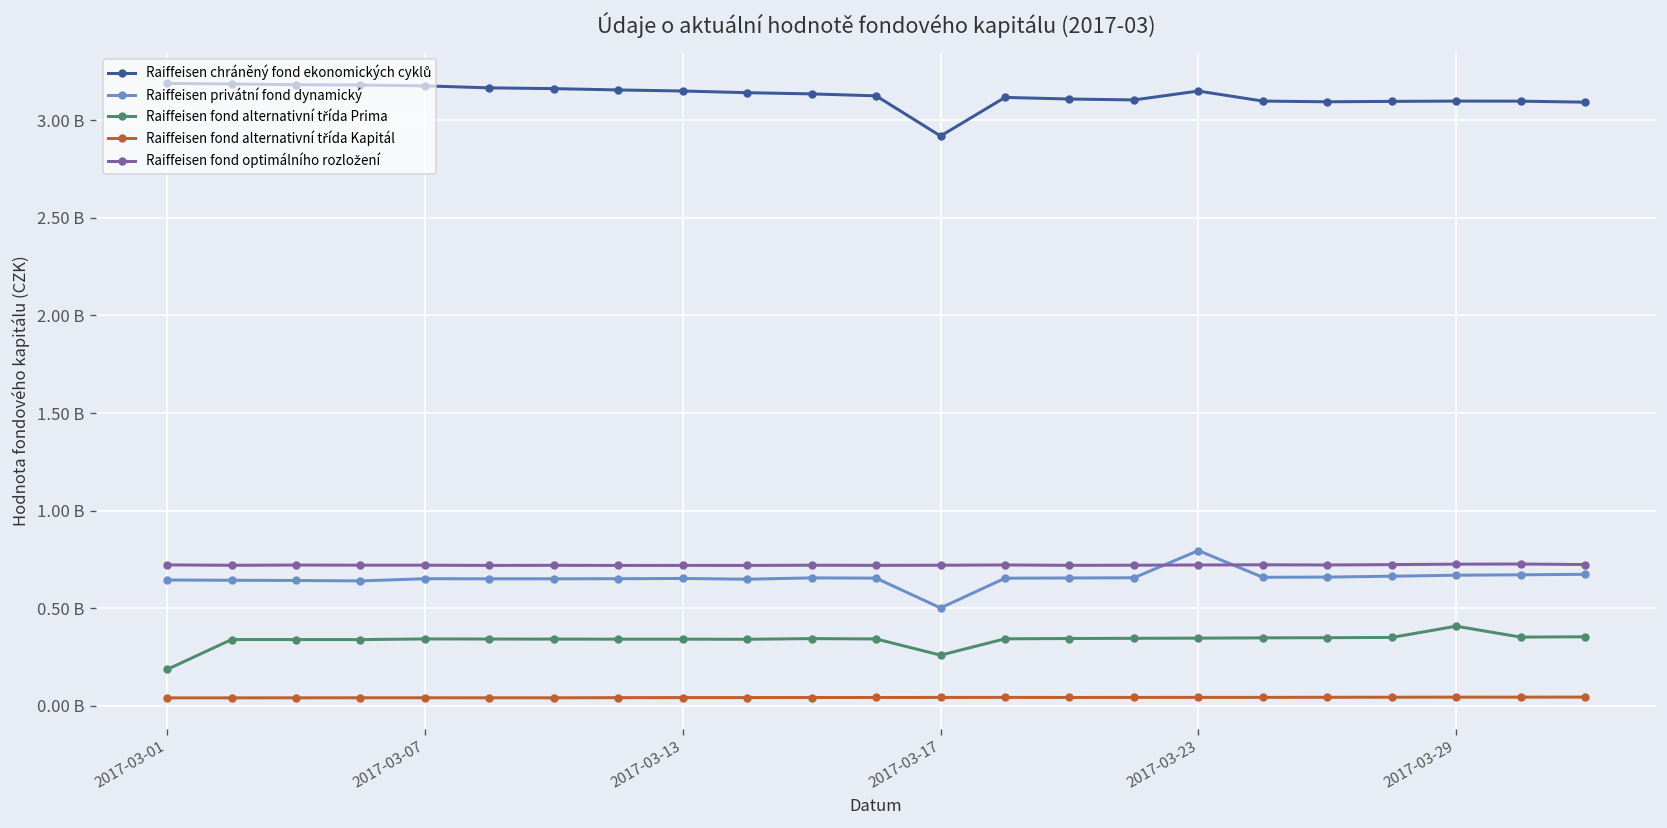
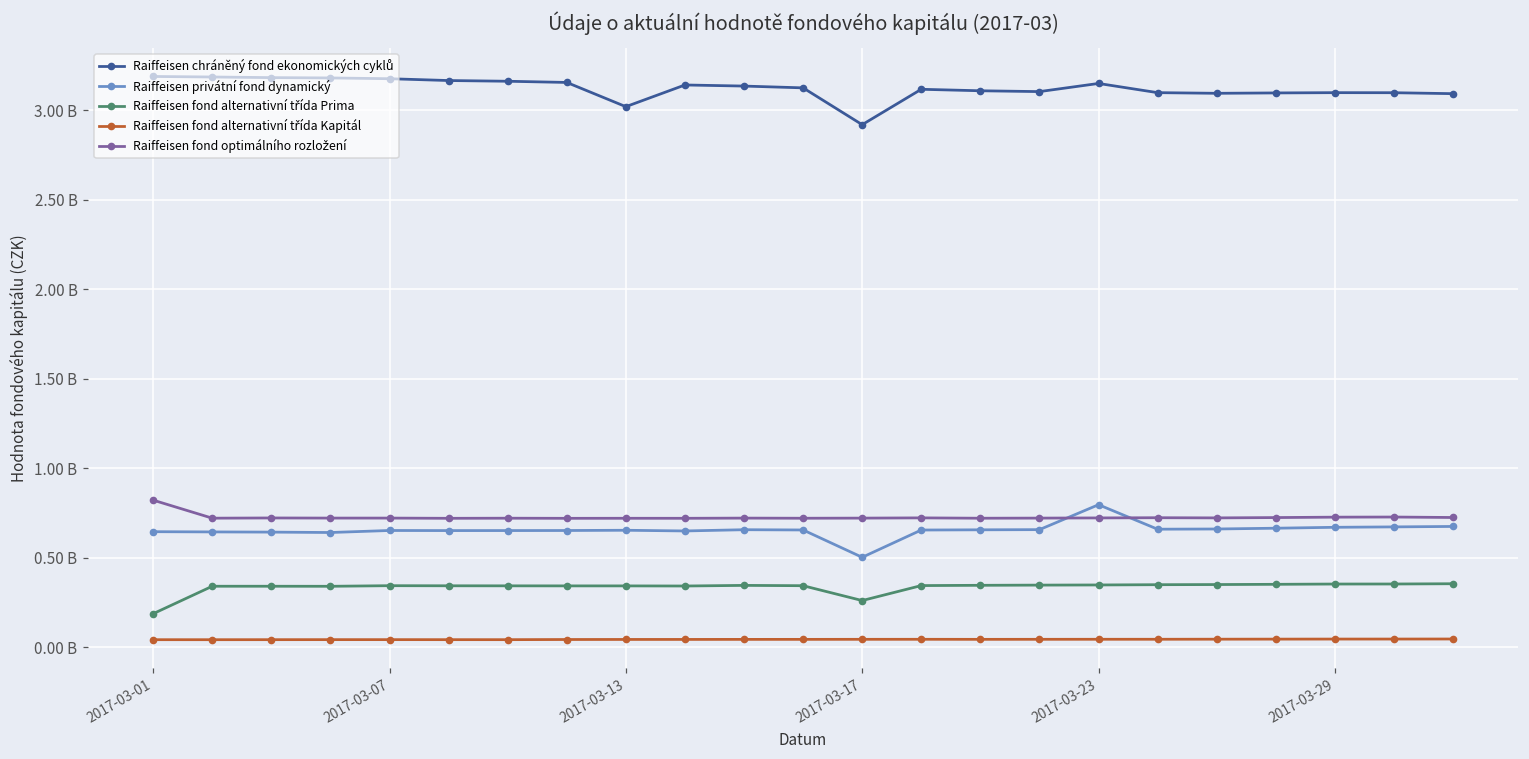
Raiffeisen fond optimálního rozložení, 2017-03-01: 720000000 -> 820000000
Raiffeisen chráněný fond ekonomických cyklů, 2017-03-13: 3150000000 -> 3020000000
Raiffeisen fond alternativní třída Prima, 2017-03-29: 410000000 -> 350000000
